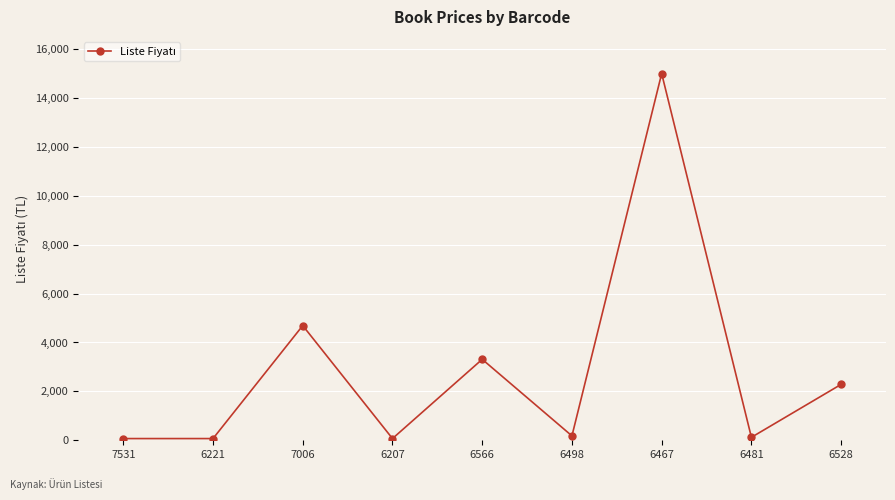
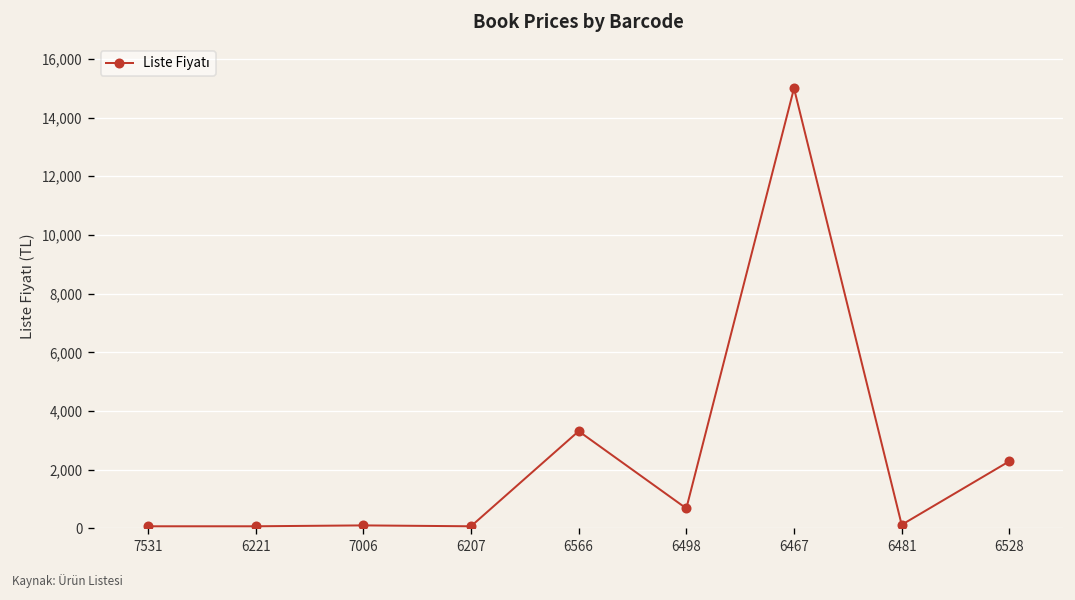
7006: 4,700 -> 100
6498: 200 -> 700
